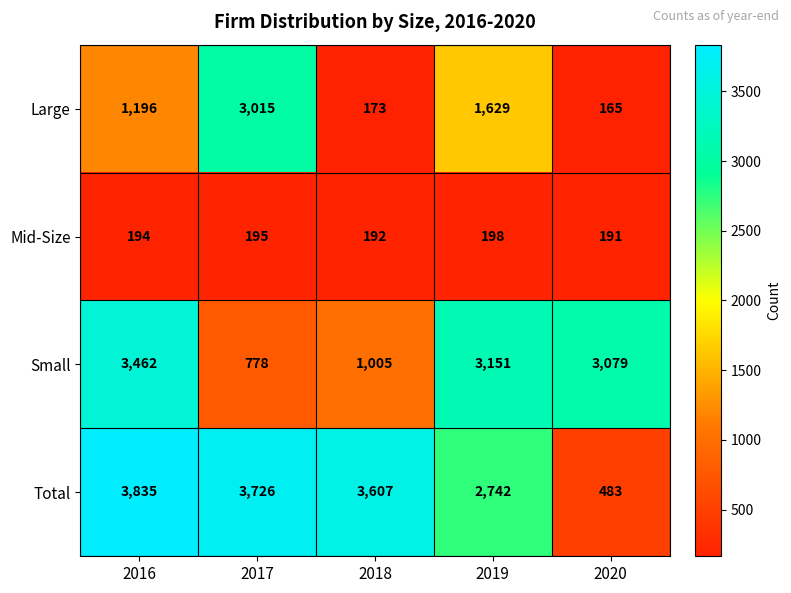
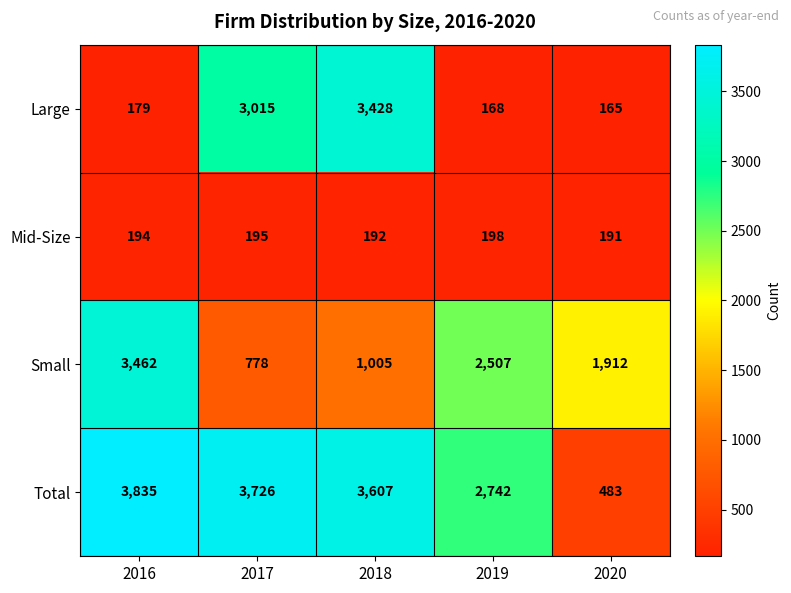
Large, 2016: 1,196 -> 179
Large, 2018: 173 -> 3,428
Large, 2019: 1,629 -> 168
Small, 2019: 3,151 -> 2,507
Small, 2020: 3,079 -> 1,912
